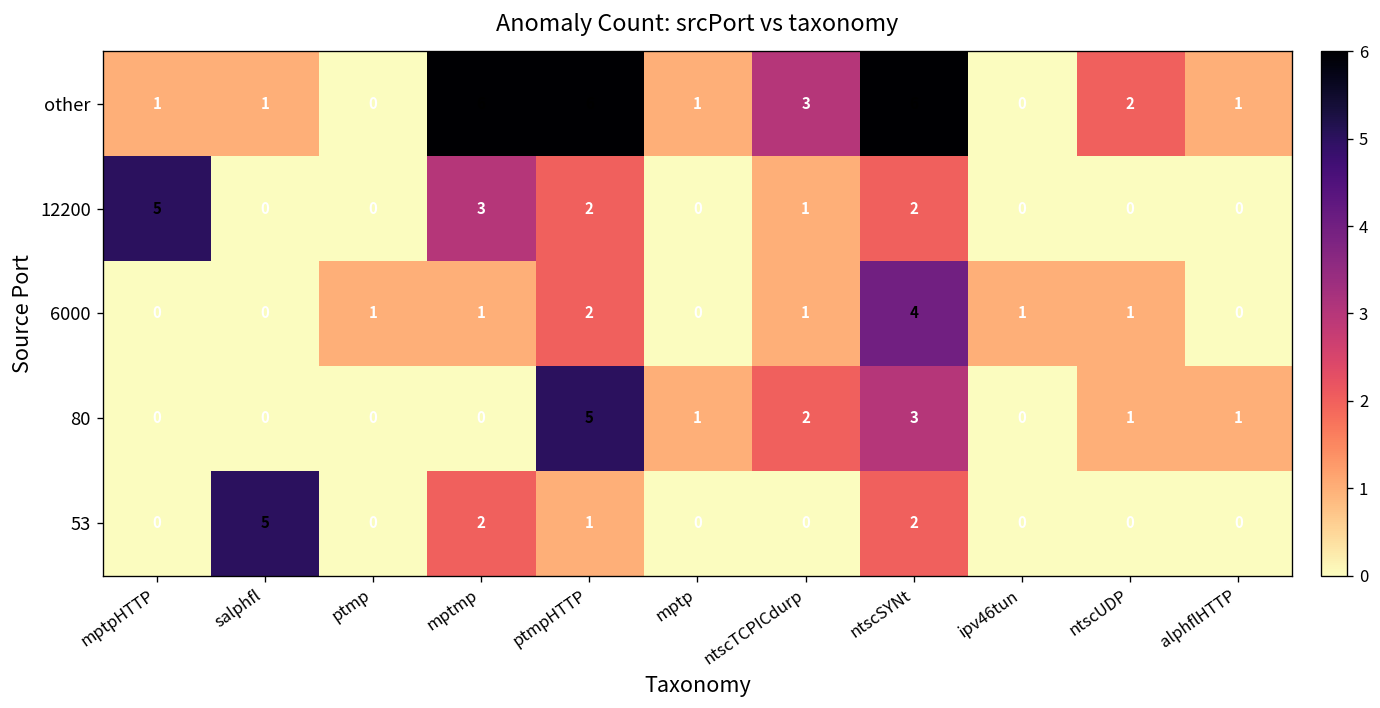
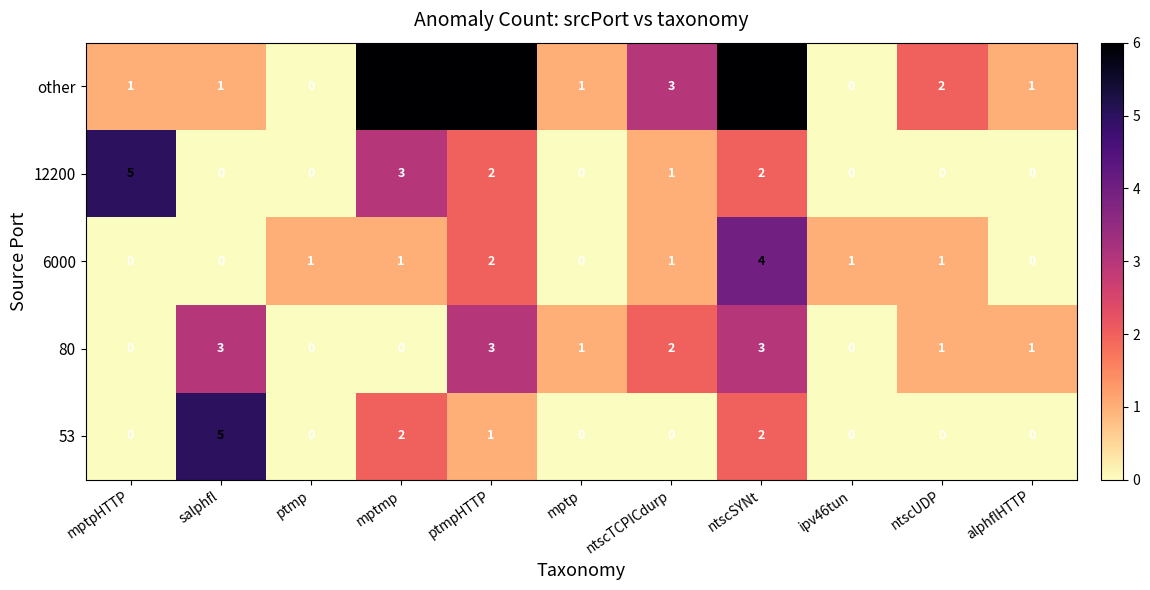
80, salphfl: 0 -> 3
80, ptmpHTTP: 5 -> 3
